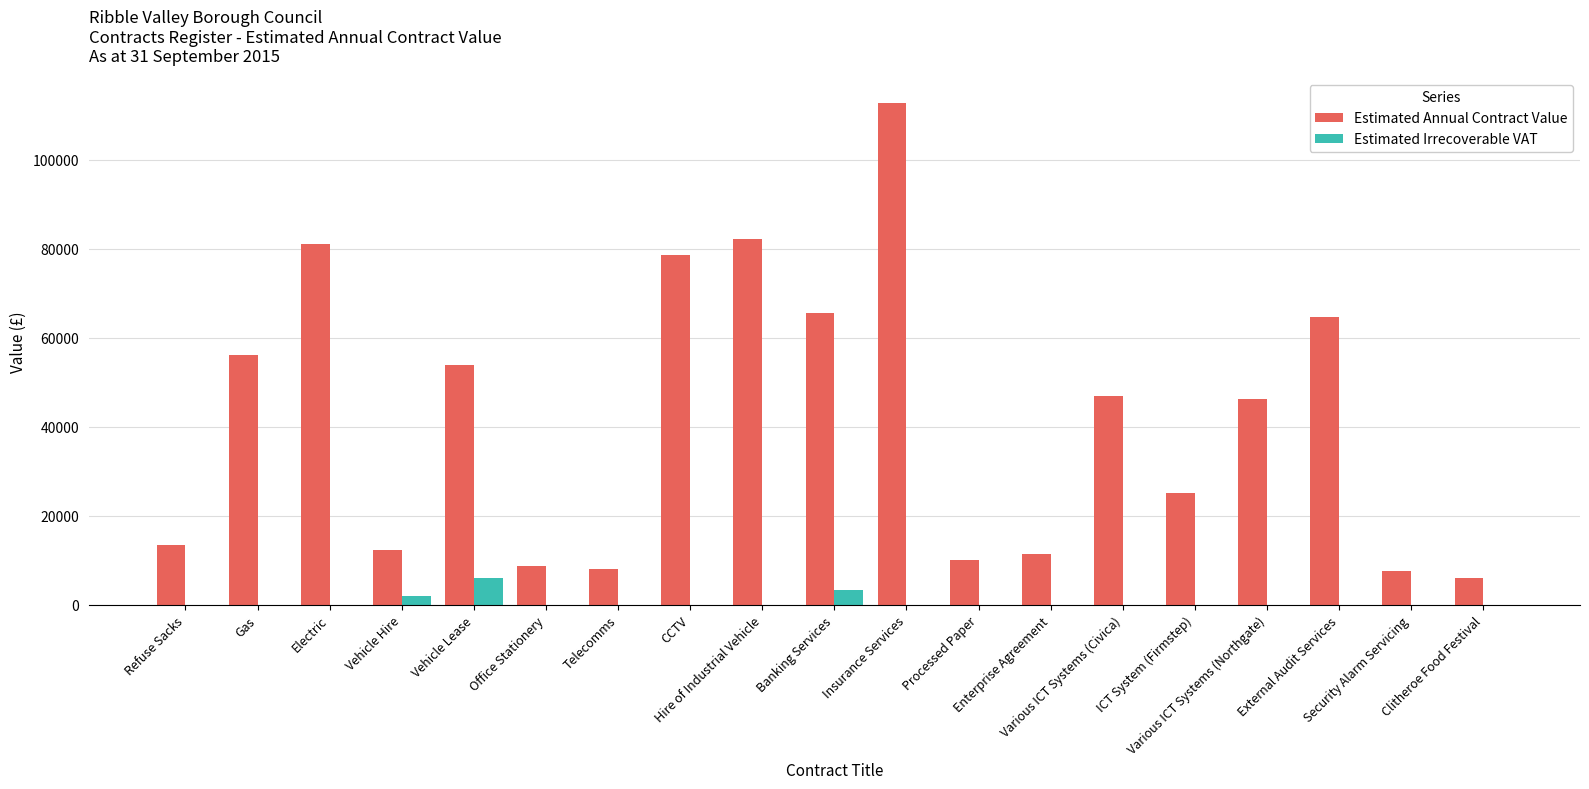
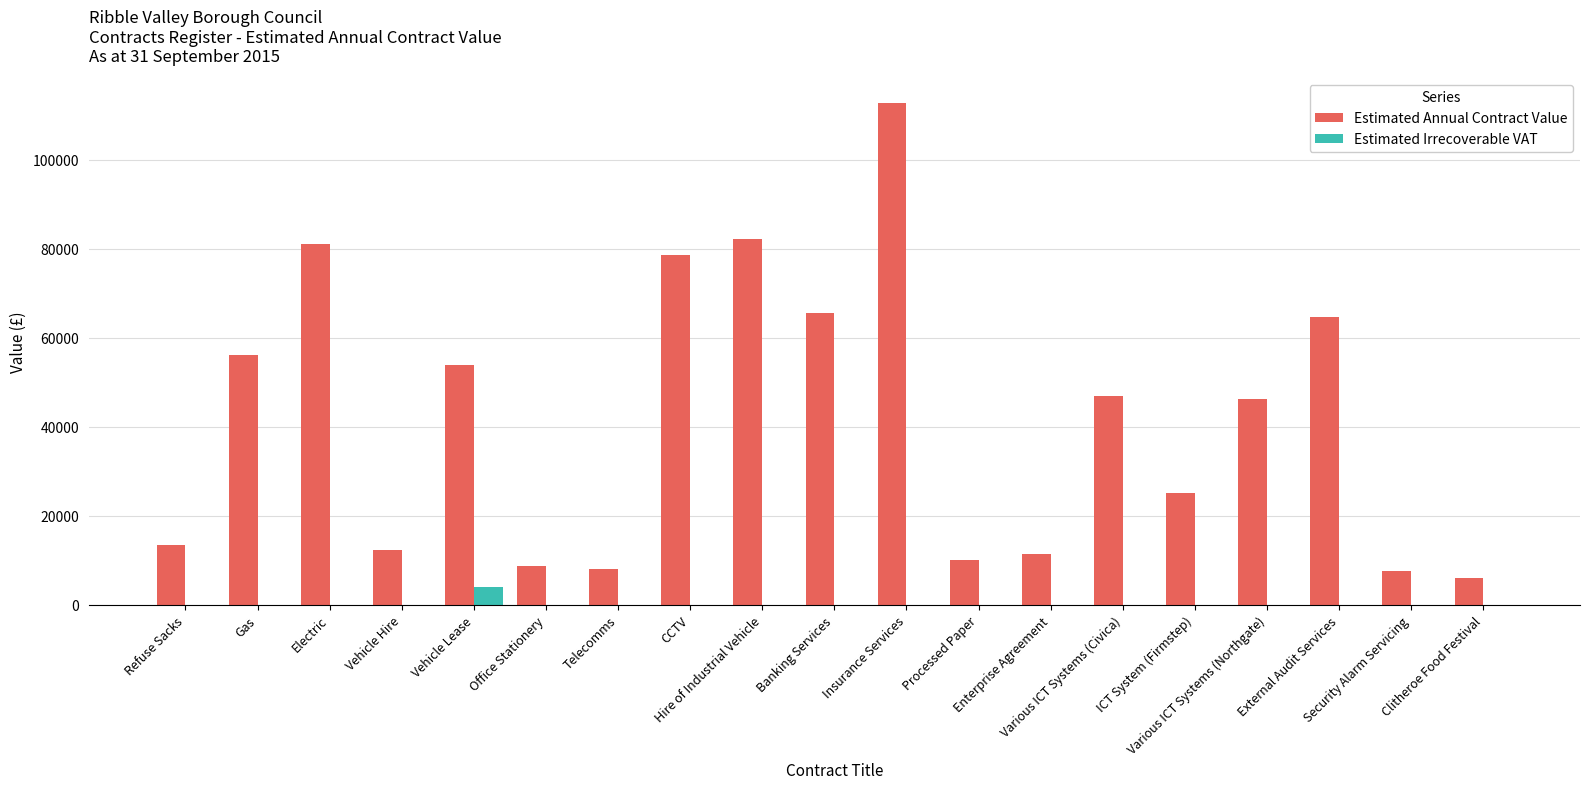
Estimated Irrecoverable VAT, Vehicle Hire: 2000 -> 0
Estimated Irrecoverable VAT, Vehicle Lease: 6000 -> 4000
Estimated Irrecoverable VAT, Banking Services: 3000 -> 0
